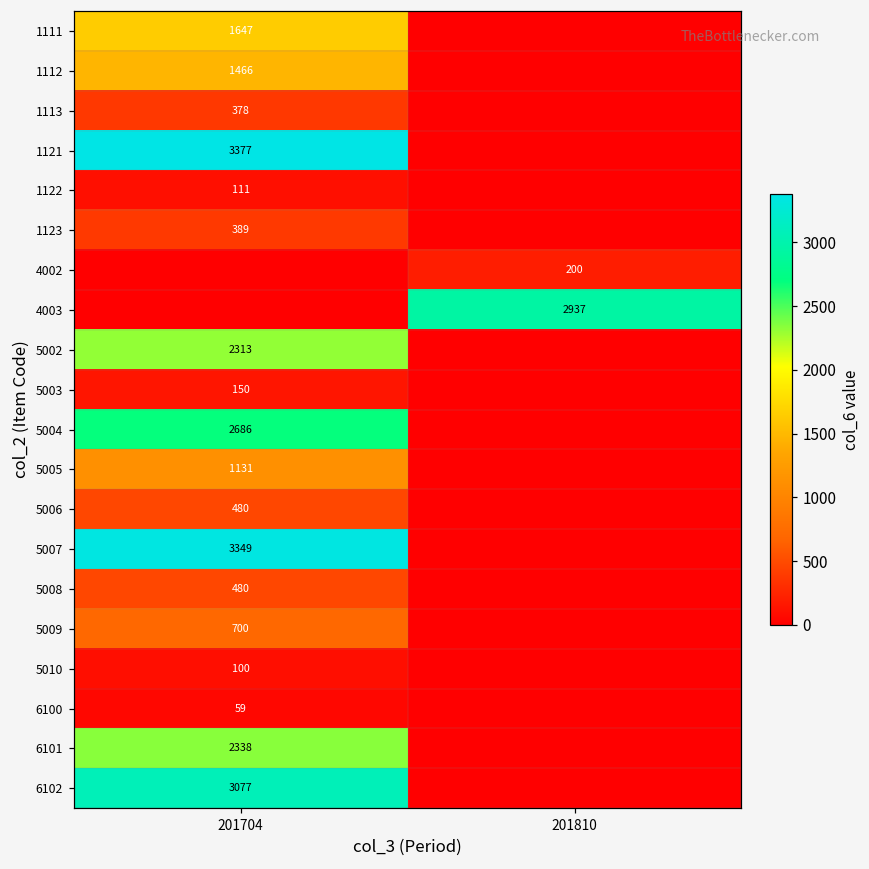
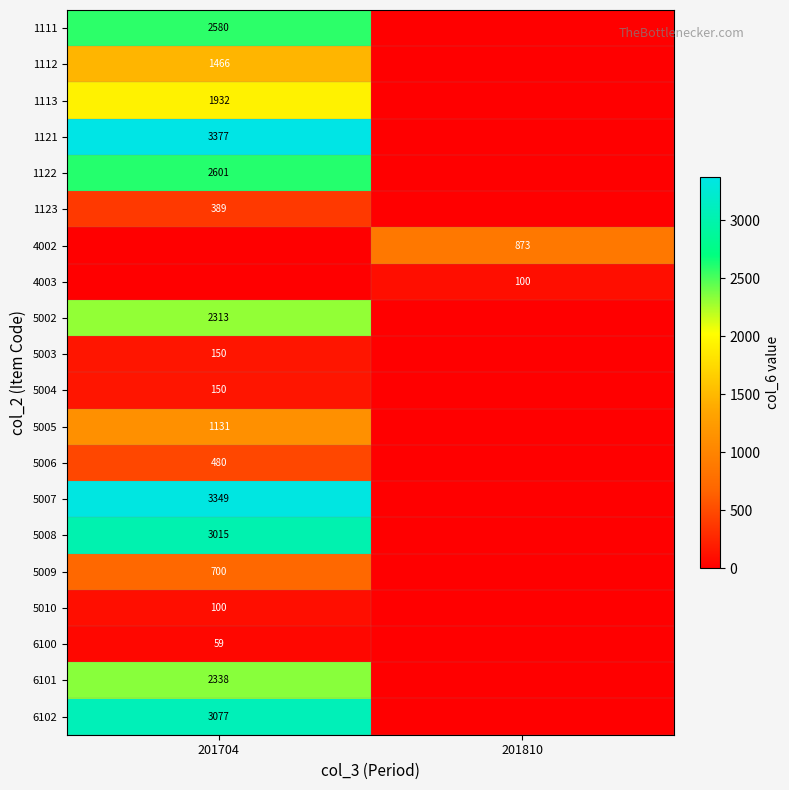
1111, 201704: 1647 -> 2580
1113, 201704: 378 -> 1932
1122, 201704: 111 -> 2601
4002, 201810: 200 -> 873
4003, 201810: 2937 -> 100
5004, 201704: 2686 -> 150
5008, 201704: 480 -> 3015
